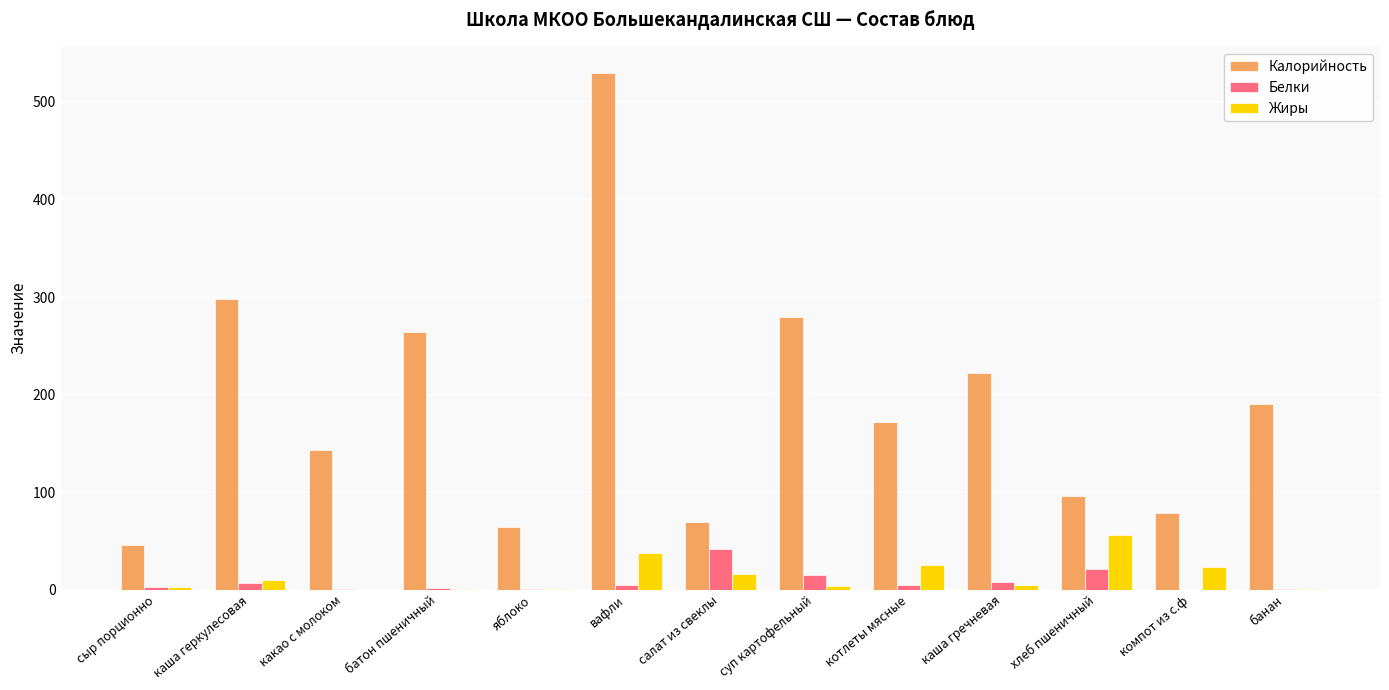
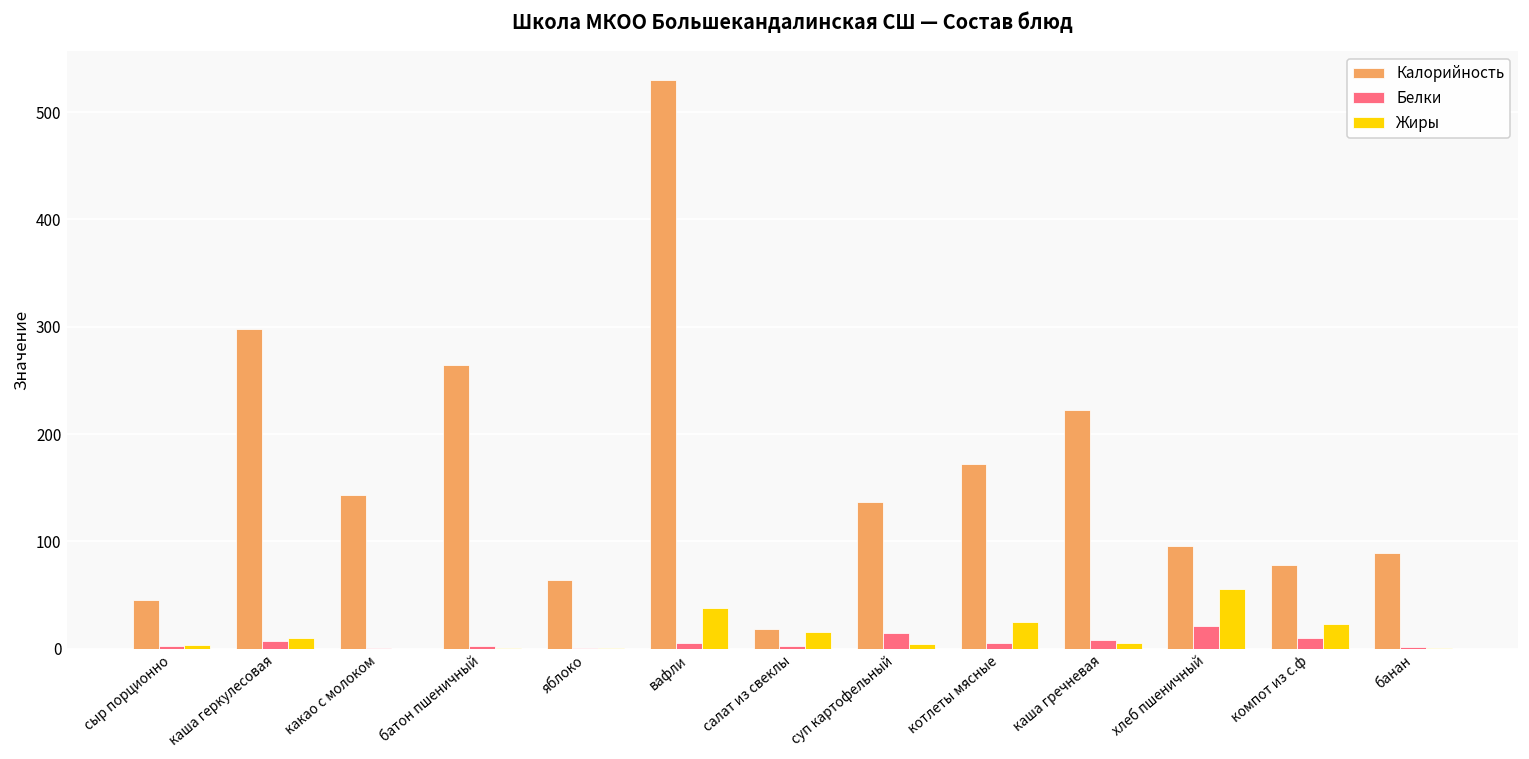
Калорийность, салат из свеклы: 70 -> 20
Белки, салат из свеклы: 40 -> 0
Калорийность, суп картофельный: 280 -> 140
Белки, компот из с.ф: 0 -> 10
Калорийность, банан: 190 -> 90
